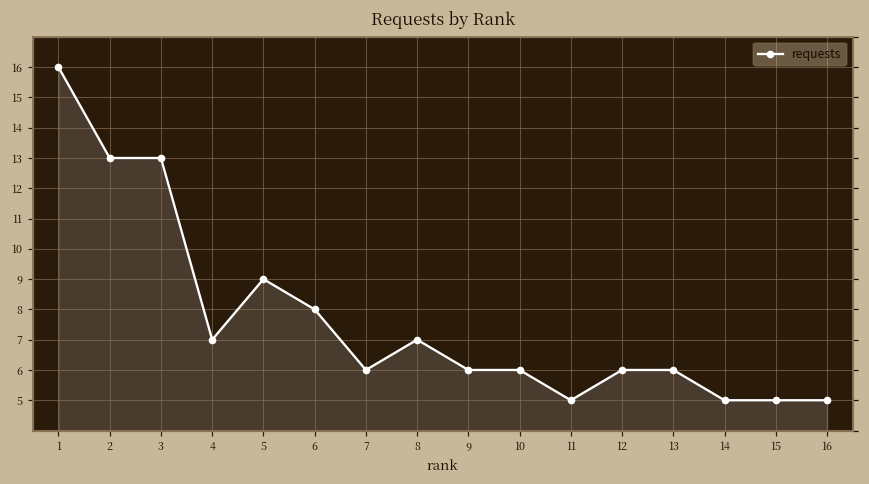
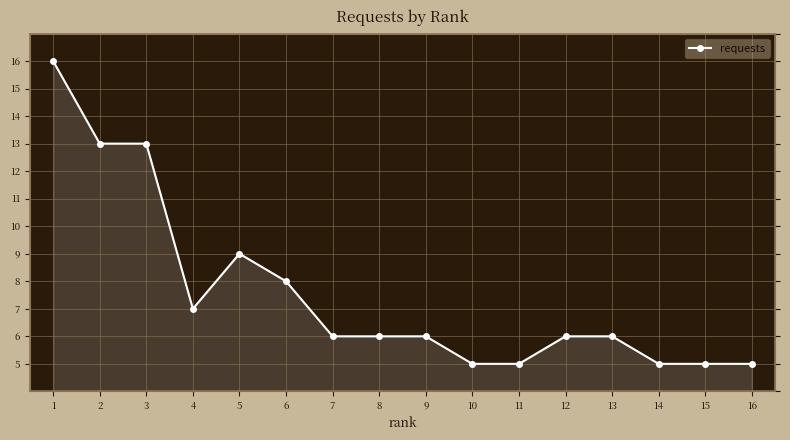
8: 7 -> 6
10: 6 -> 5
